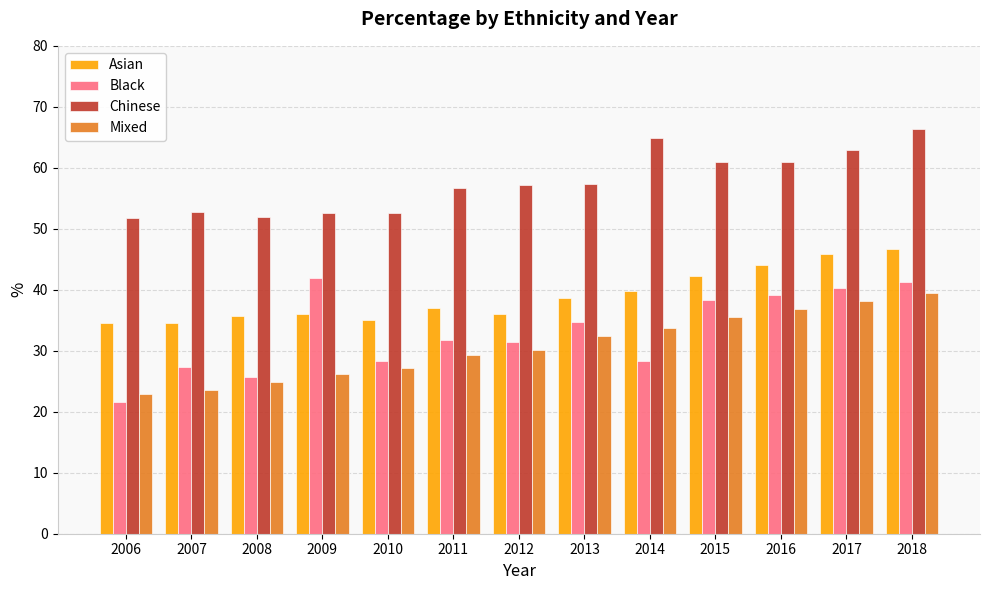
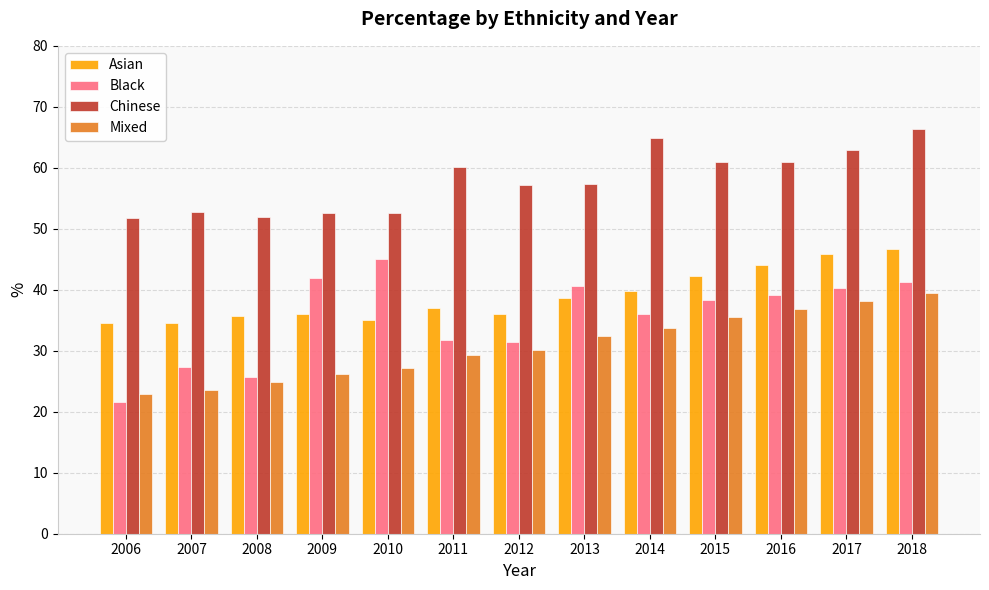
Black, 2010: 28 -> 45
Chinese, 2011: 57 -> 60
Black, 2013: 35 -> 41
Black, 2014: 28 -> 36
